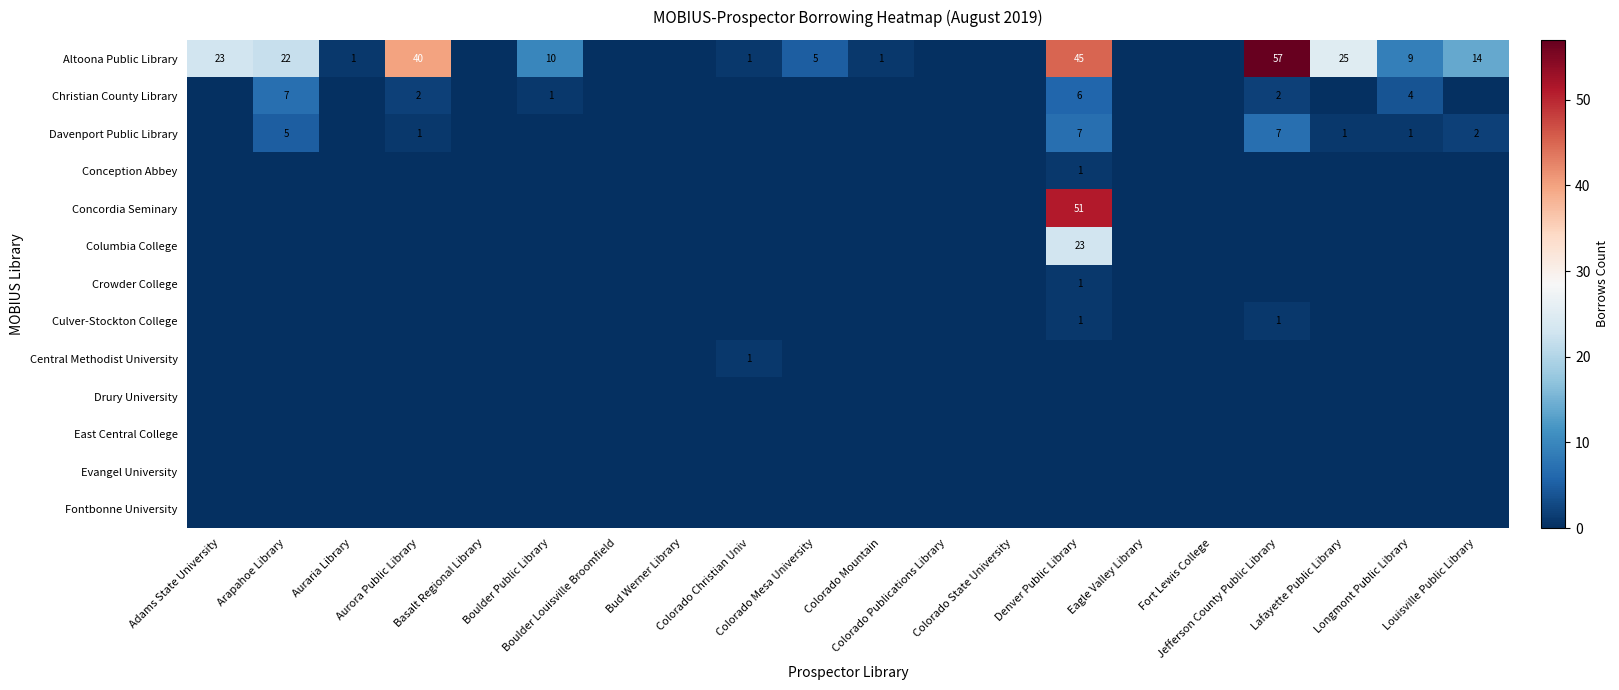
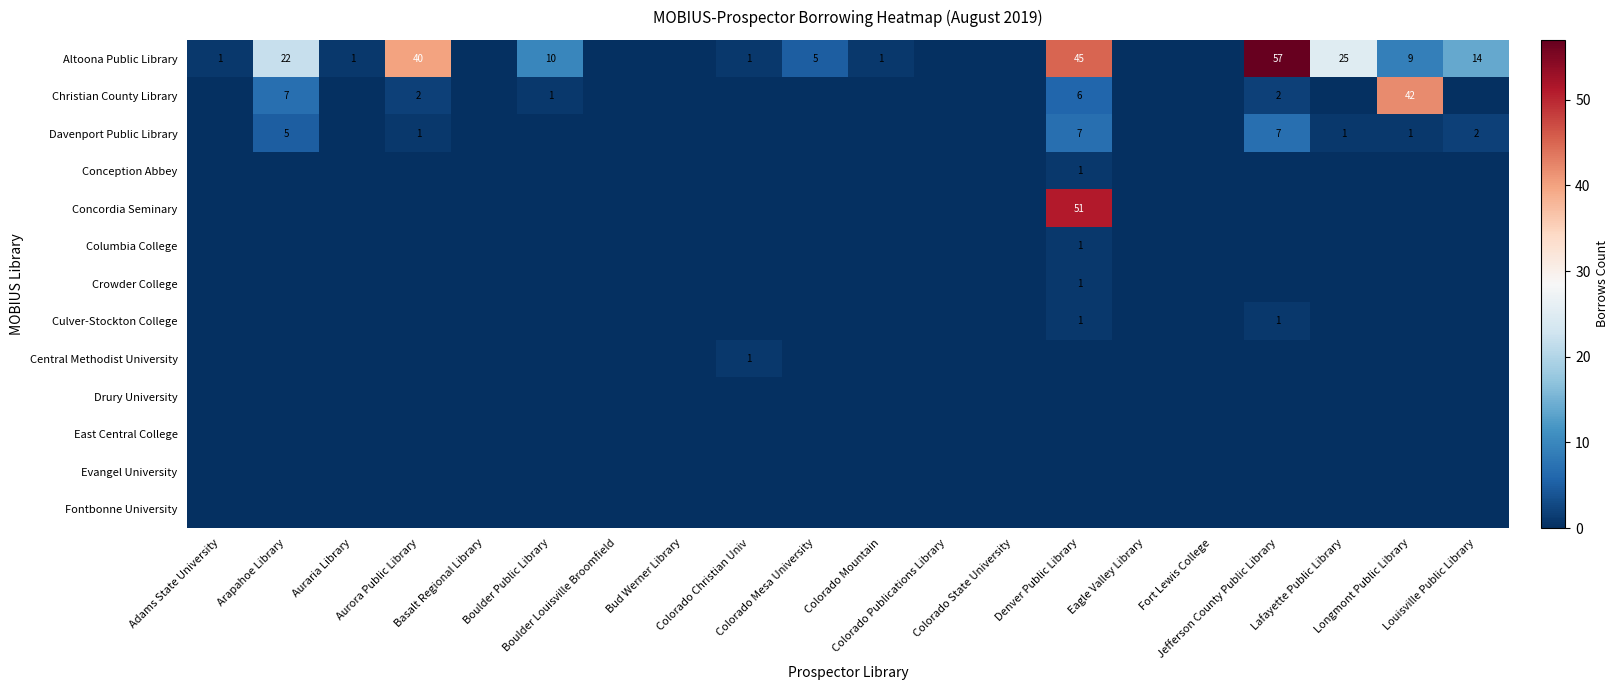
Altoona Public Library, Adams State University: 23 -> 1
Christian County Library, Longmont Public Library: 4 -> 42
Columbia College, Denver Public Library: 23 -> 1
